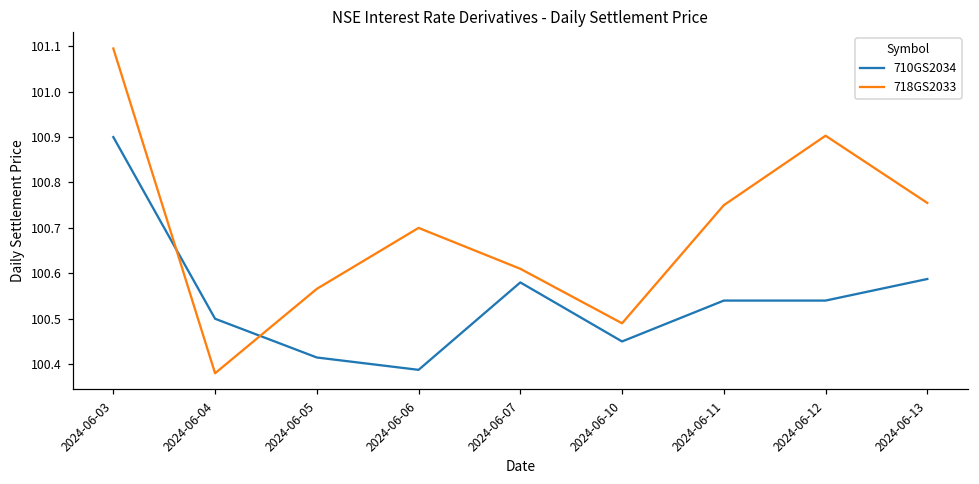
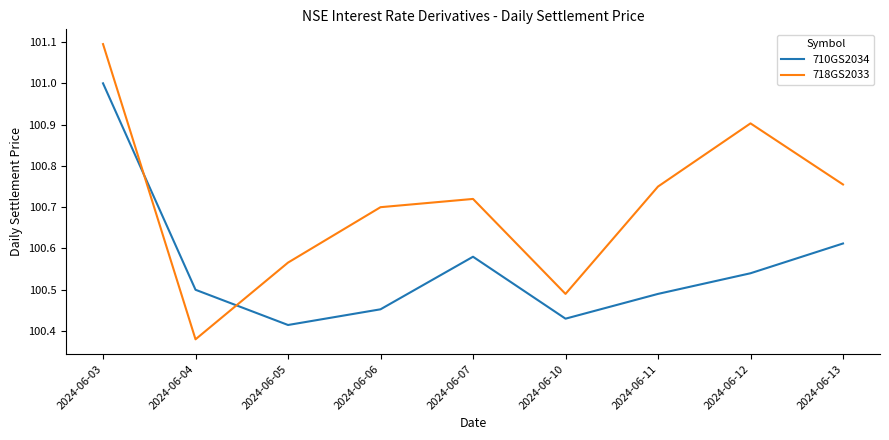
710GS2034, 2024-06-03: 100.9 -> 101.0
710GS2034, 2024-06-06: 100.39 -> 100.45
718GS2033, 2024-06-07: 100.61 -> 100.72
710GS2034, 2024-06-10: 100.45 -> 100.43
710GS2034, 2024-06-11: 100.54 -> 100.49
710GS2034, 2024-06-13: 100.59 -> 100.61
